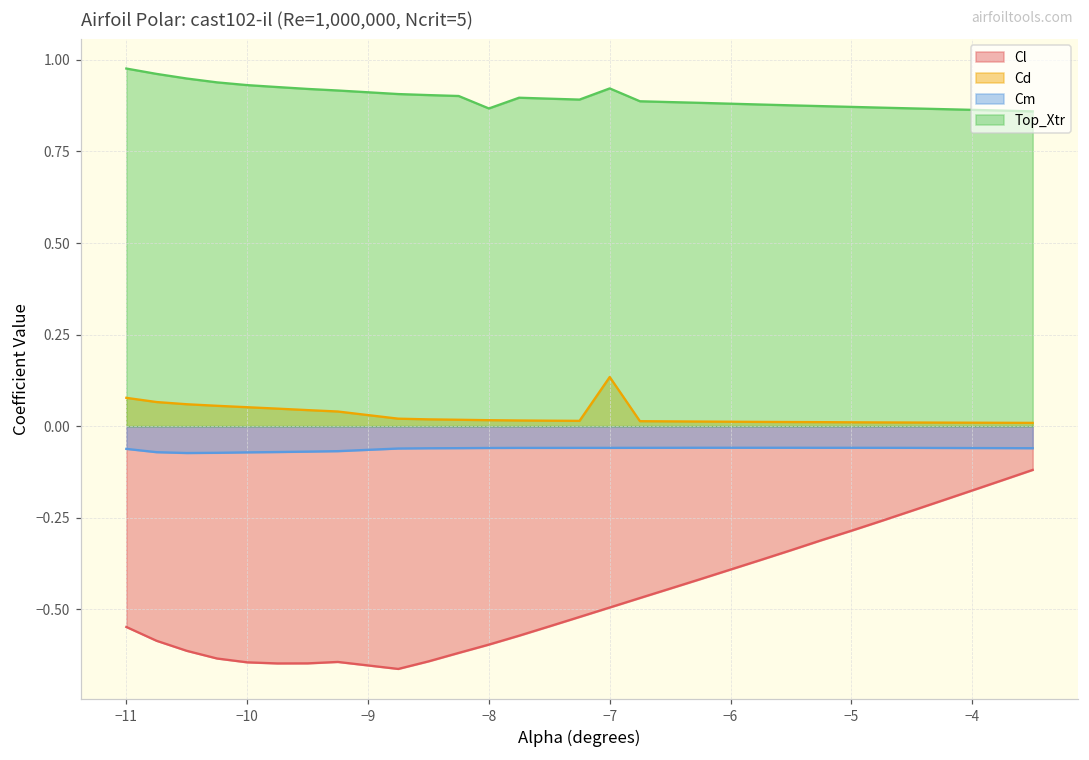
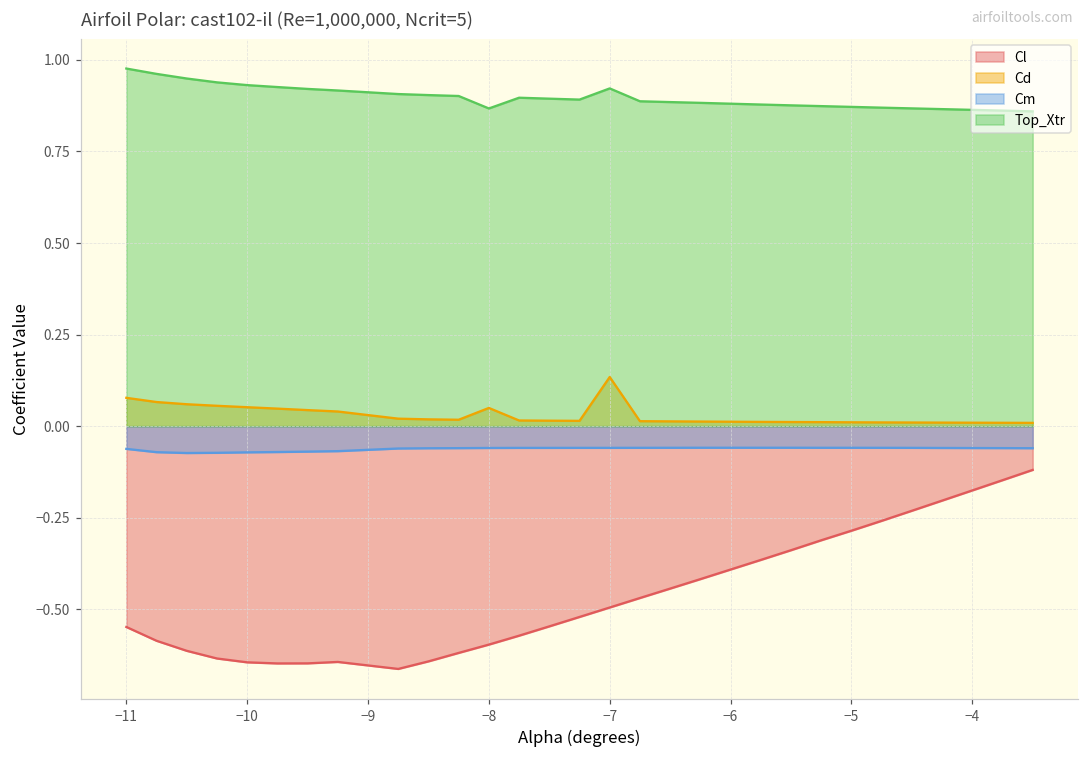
Cd, −8: 0.02 -> 0.05
